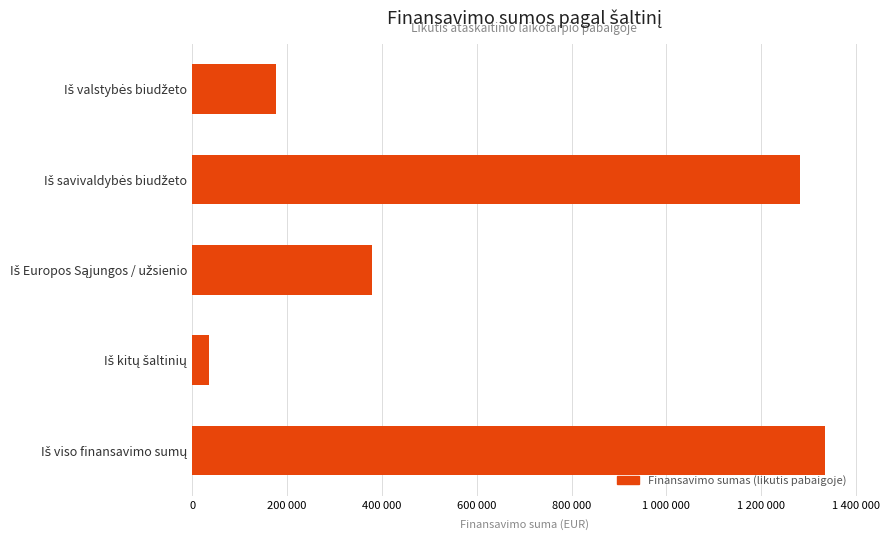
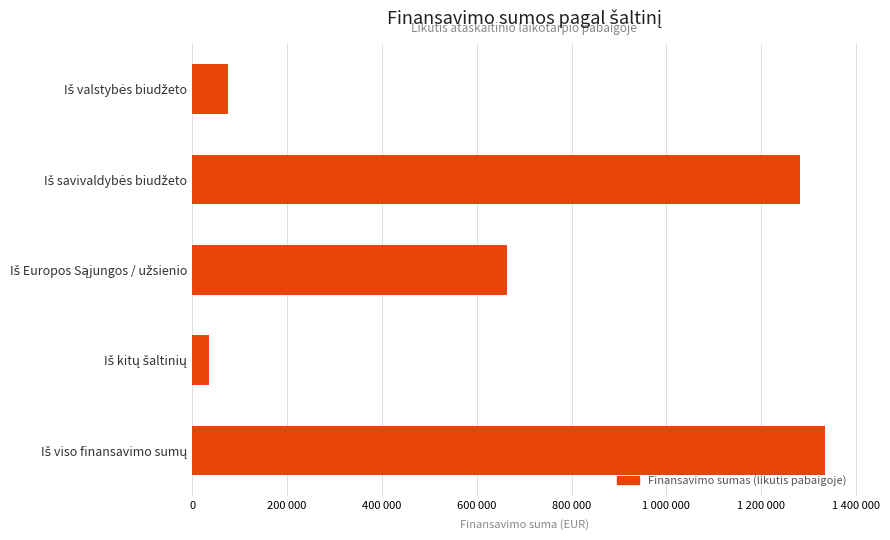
Iš valstybės biudžeto: 180000 -> 80000
Iš Europos Sąjungos / užsienio: 380000 -> 660000
